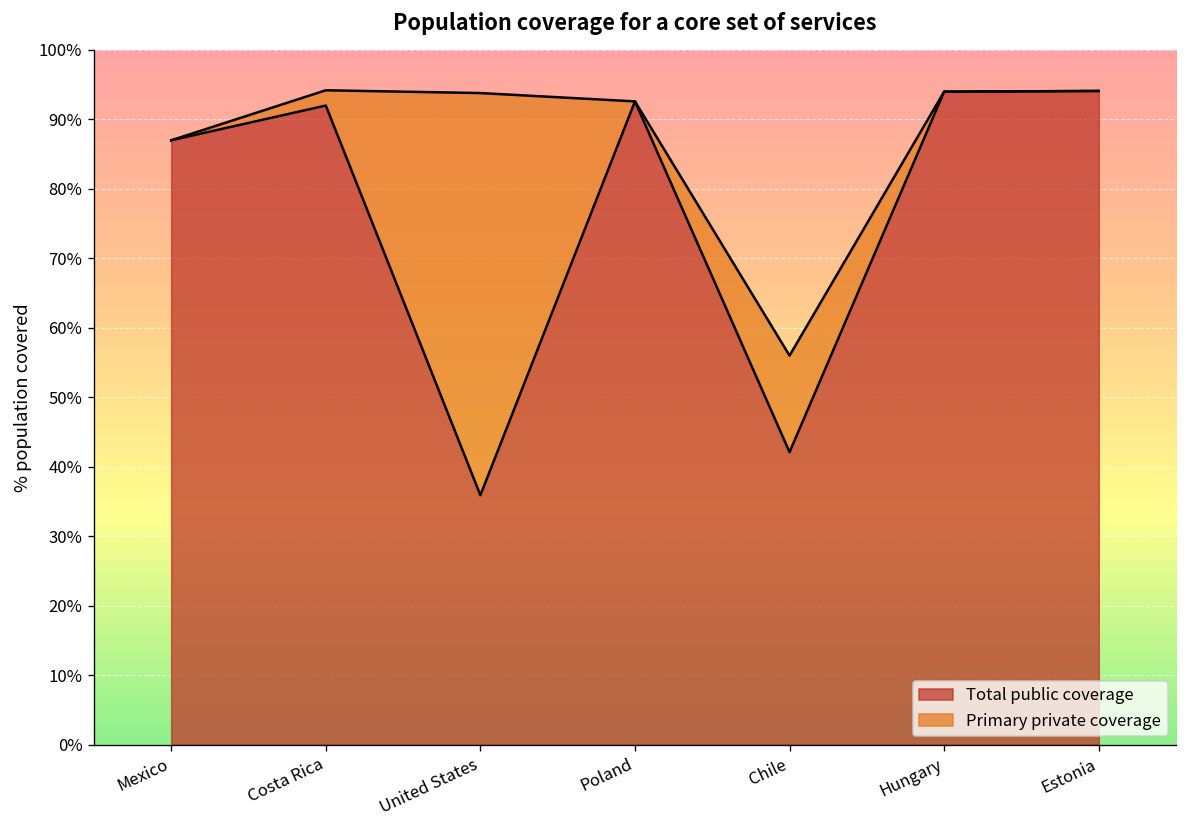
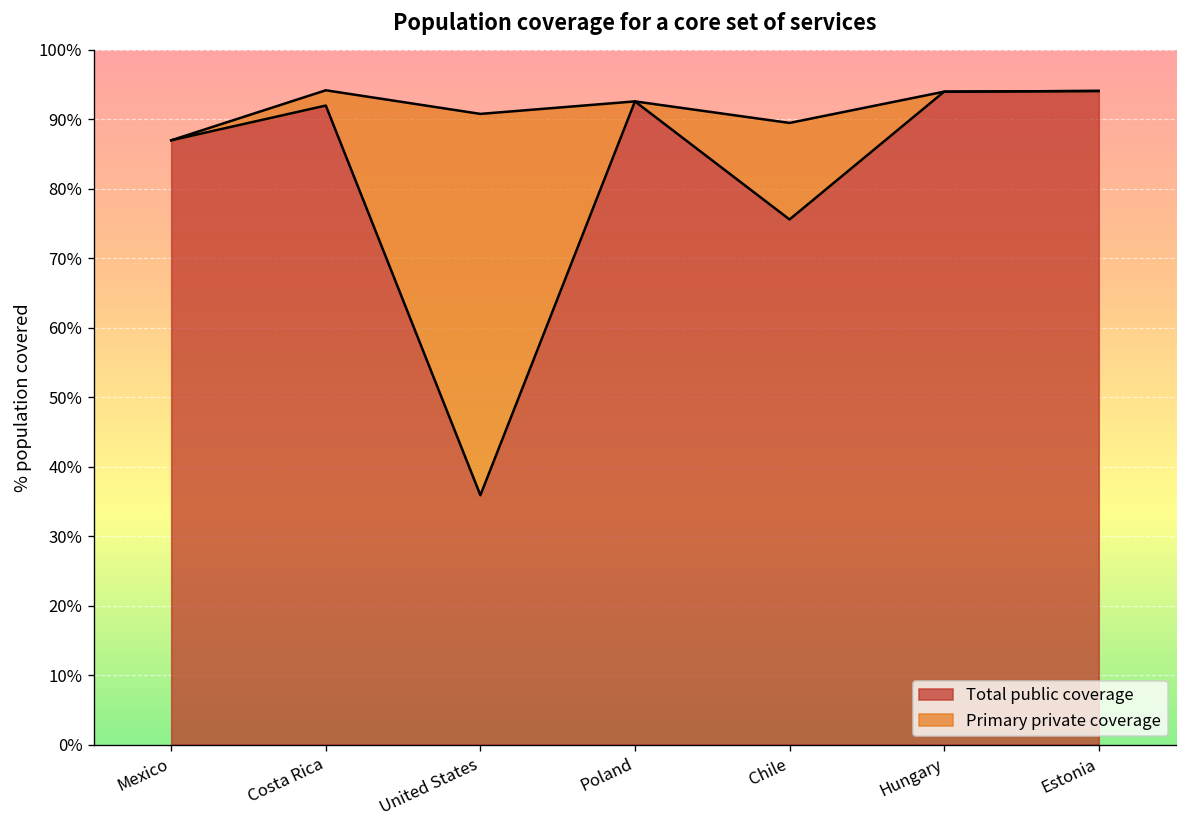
Primary private coverage, United States: 58% -> 55%
Total public coverage, Chile: 42% -> 76%
